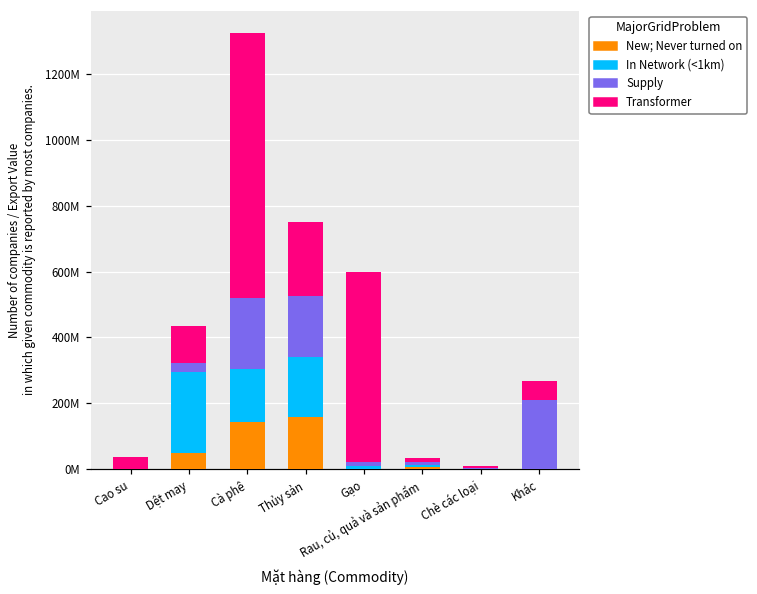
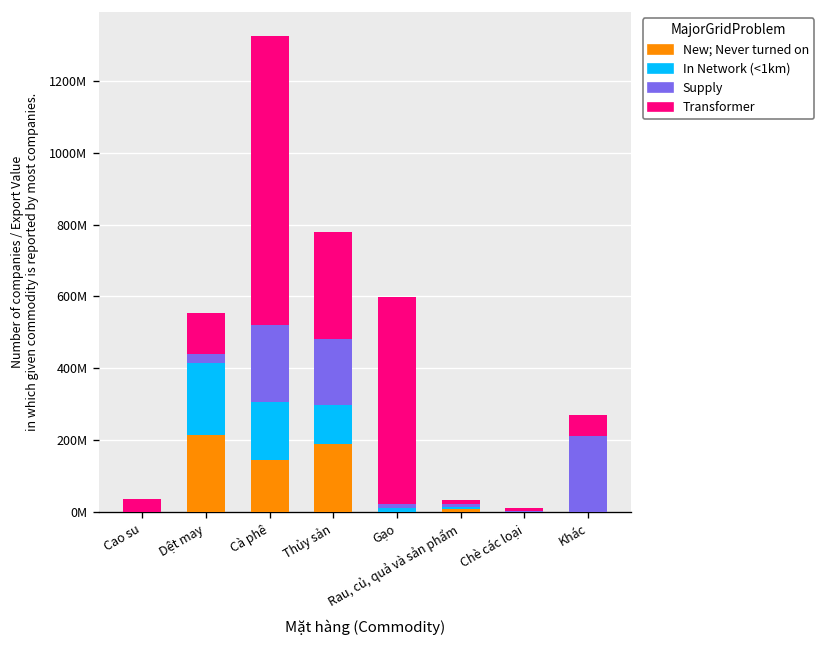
New; Never turned on, Dệt may: 50000000 -> 210000000
In Network (<1km), Dệt may: 250000000 -> 200000000
New; Never turned on, Thủy sản: 160000000 -> 190000000
In Network (<1km), Thủy sản: 180000000 -> 110000000
Transformer, Thủy sản: 220000000 -> 300000000
